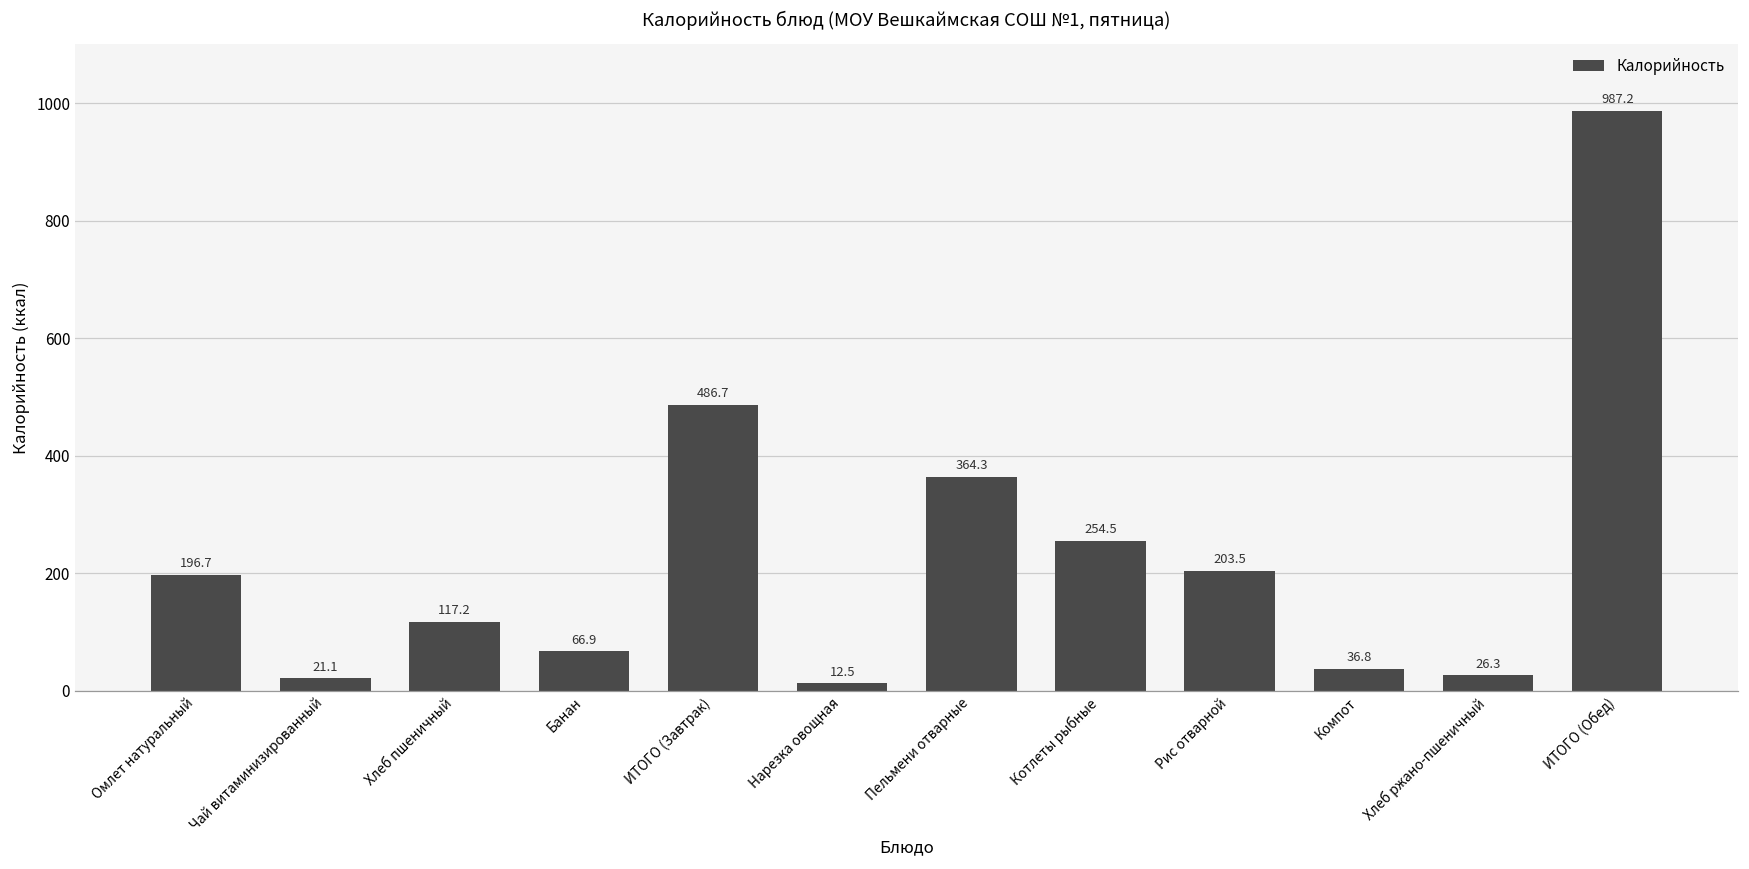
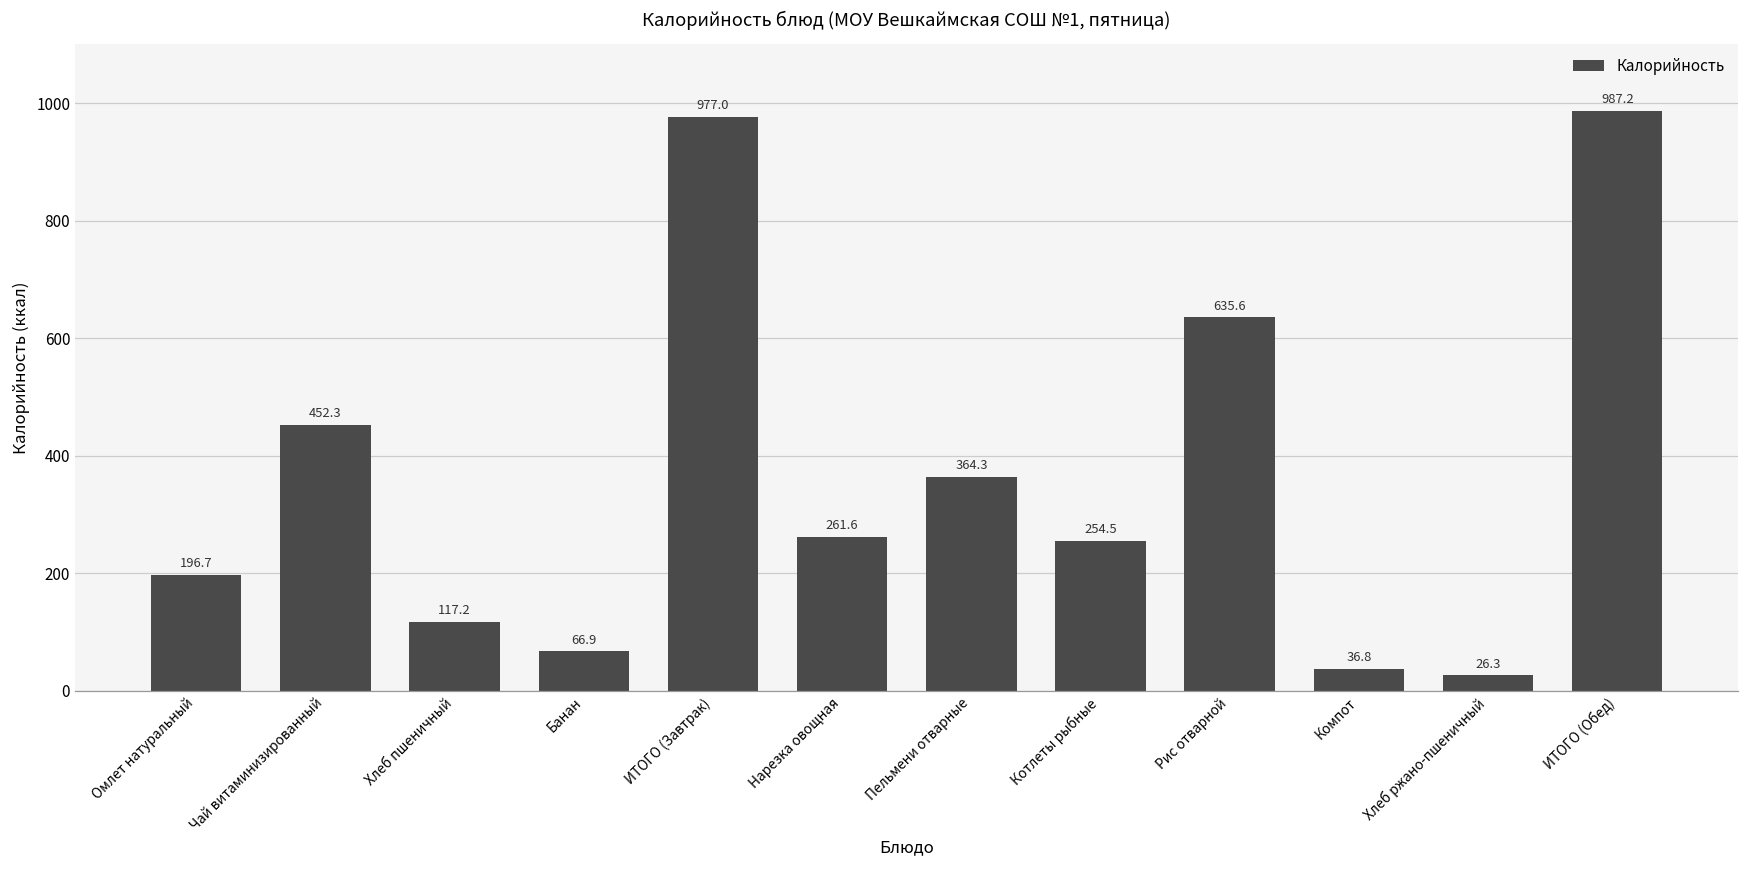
Чай витаминизированный: 21.1 -> 452.3
ИТОГО (Завтрак): 486.7 -> 977.0
Нарезка овощная: 12.5 -> 261.6
Рис отварной: 203.5 -> 635.6
